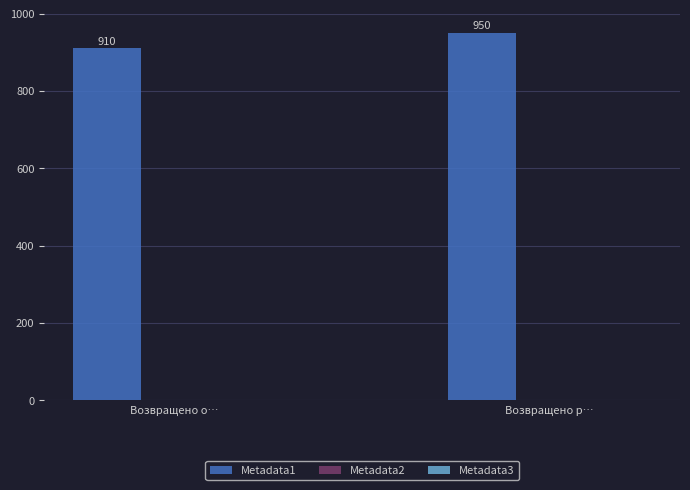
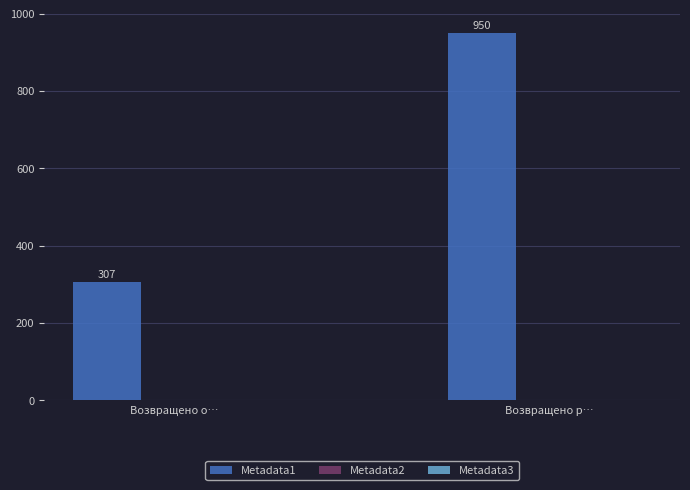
Metadata1, Возвращено о…: 910 -> 307
